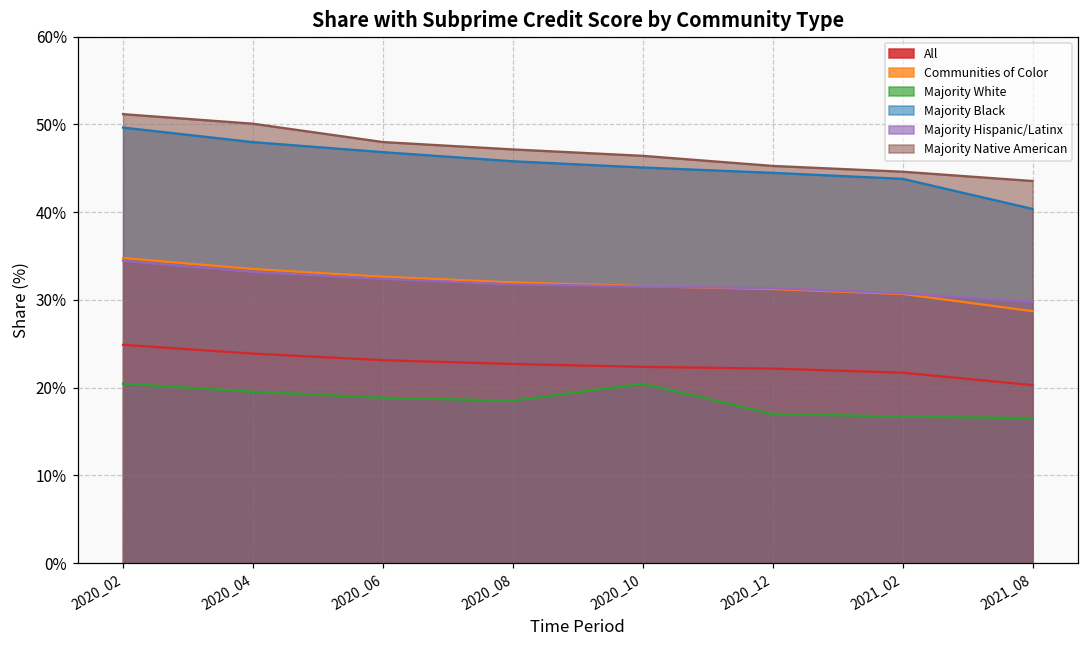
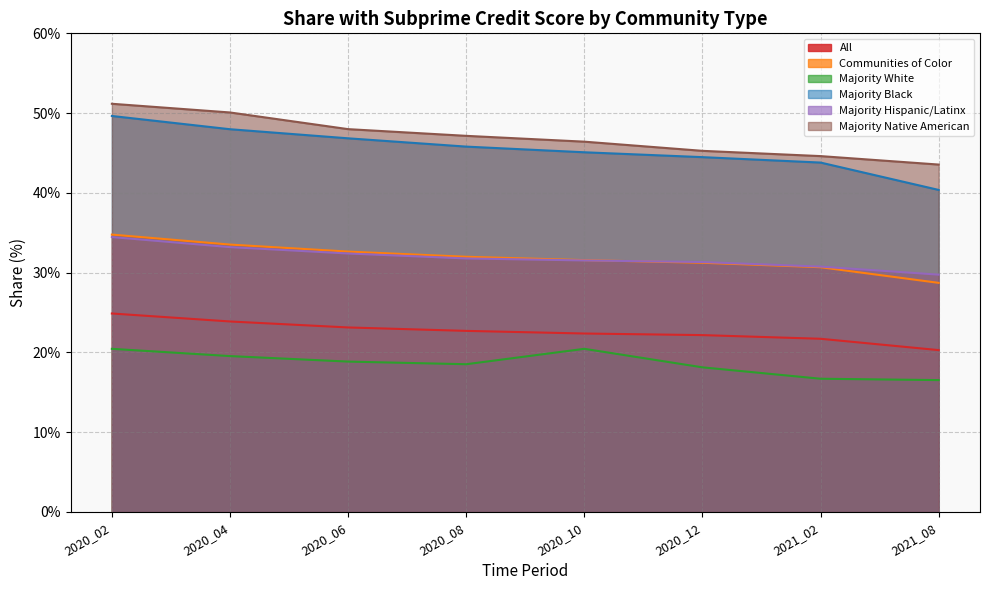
Majority White, 2020_12: 17% -> 18%
